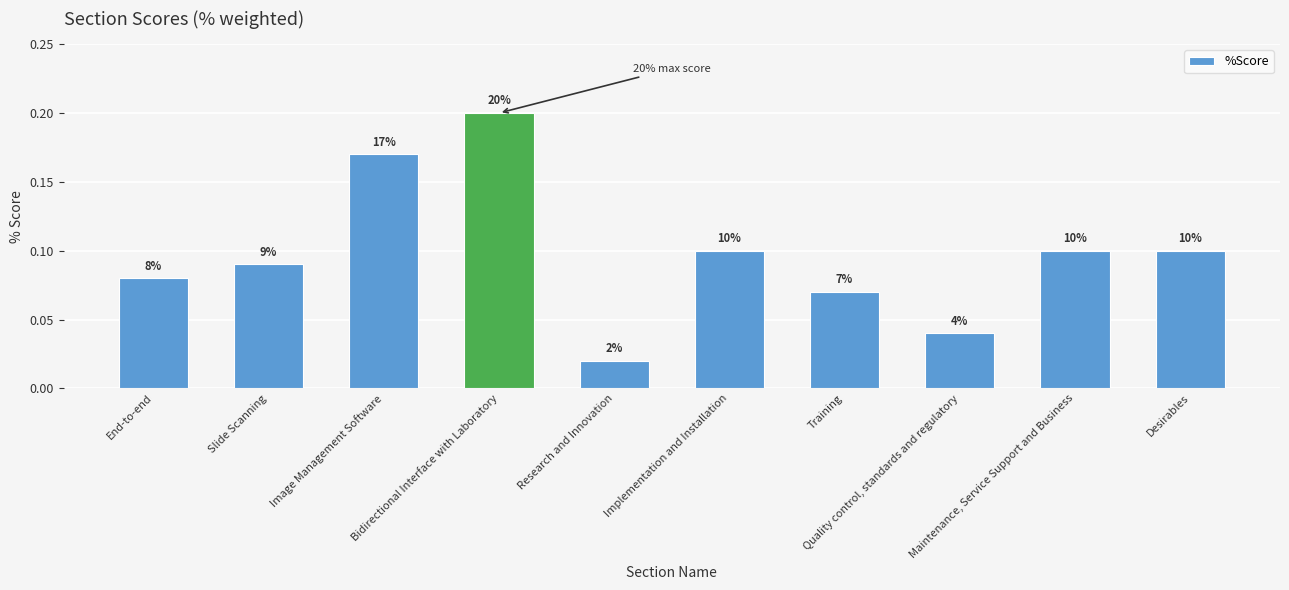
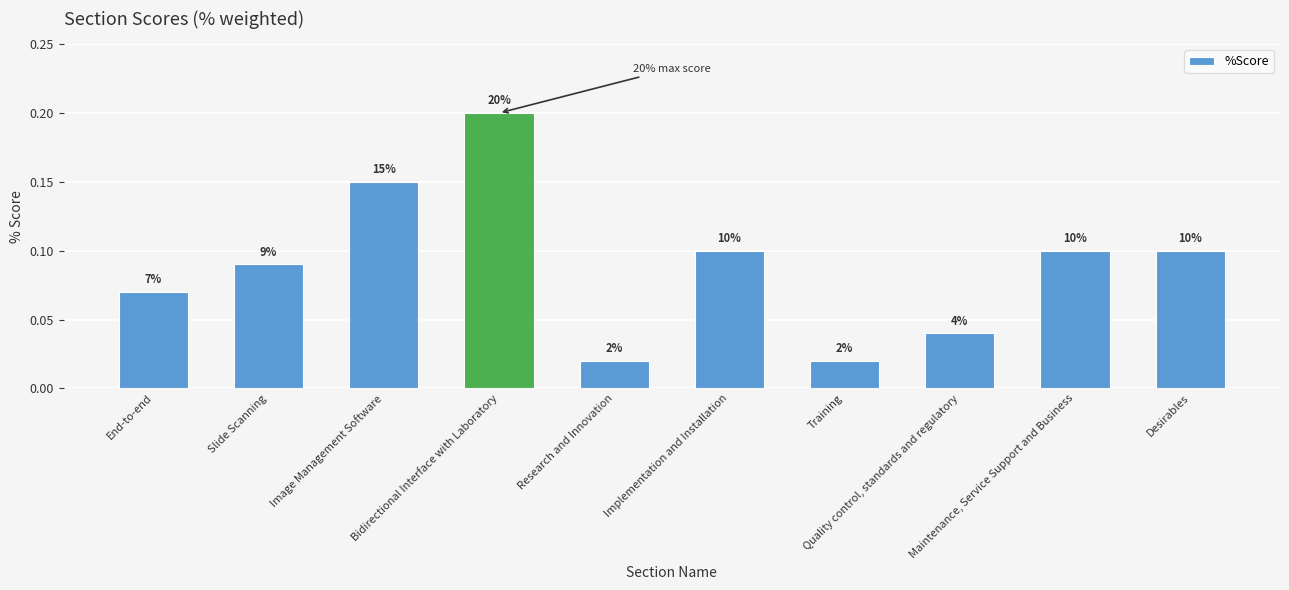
End-to-end: 8% -> 7%
Image Management Software: 17% -> 15%
Training: 7% -> 2%
